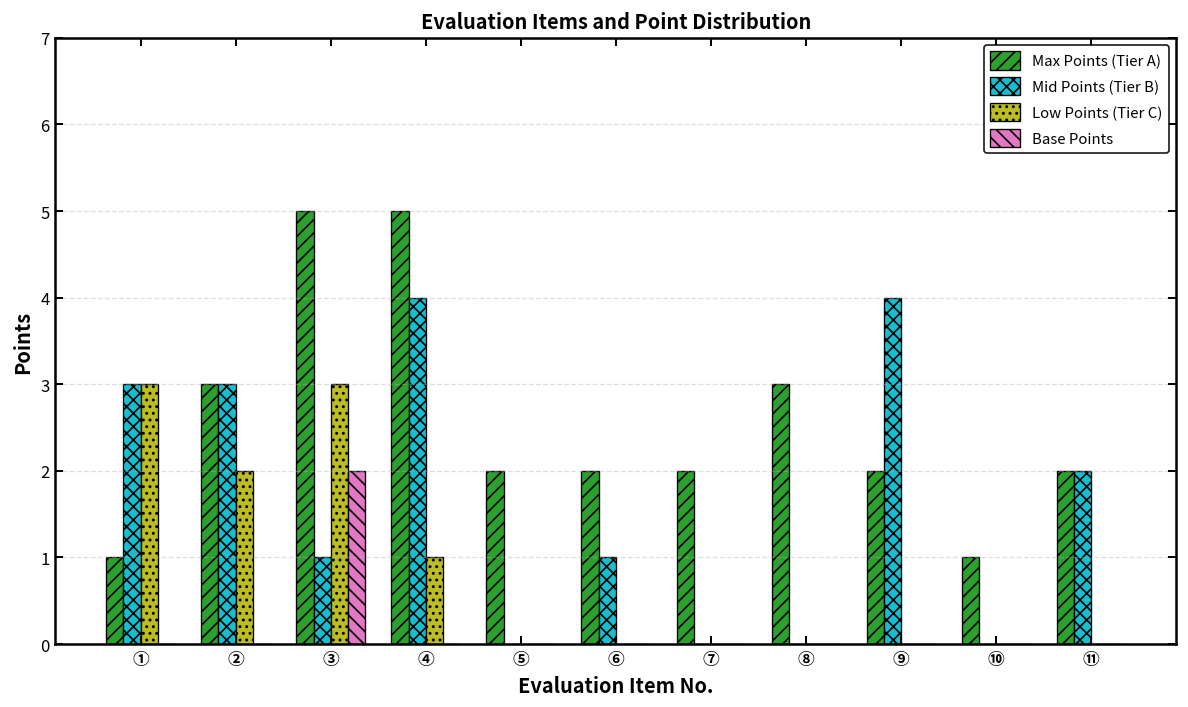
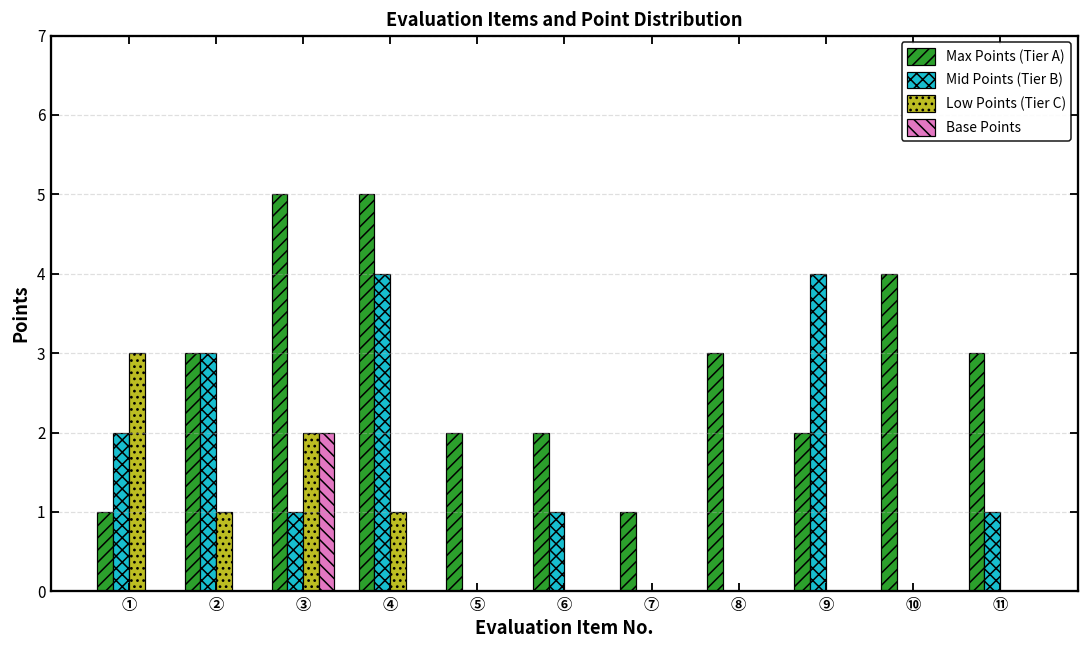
Mid Points (Tier B), ①: 3 -> 2
Low Points (Tier C), ②: 2 -> 1
Low Points (Tier C), ③: 3 -> 2
Max Points (Tier A), ⑦: 2 -> 1
Max Points (Tier A), ⑩: 1 -> 4
Max Points (Tier A), ⑪: 2 -> 3
Mid Points (Tier B), ⑪: 2 -> 1
